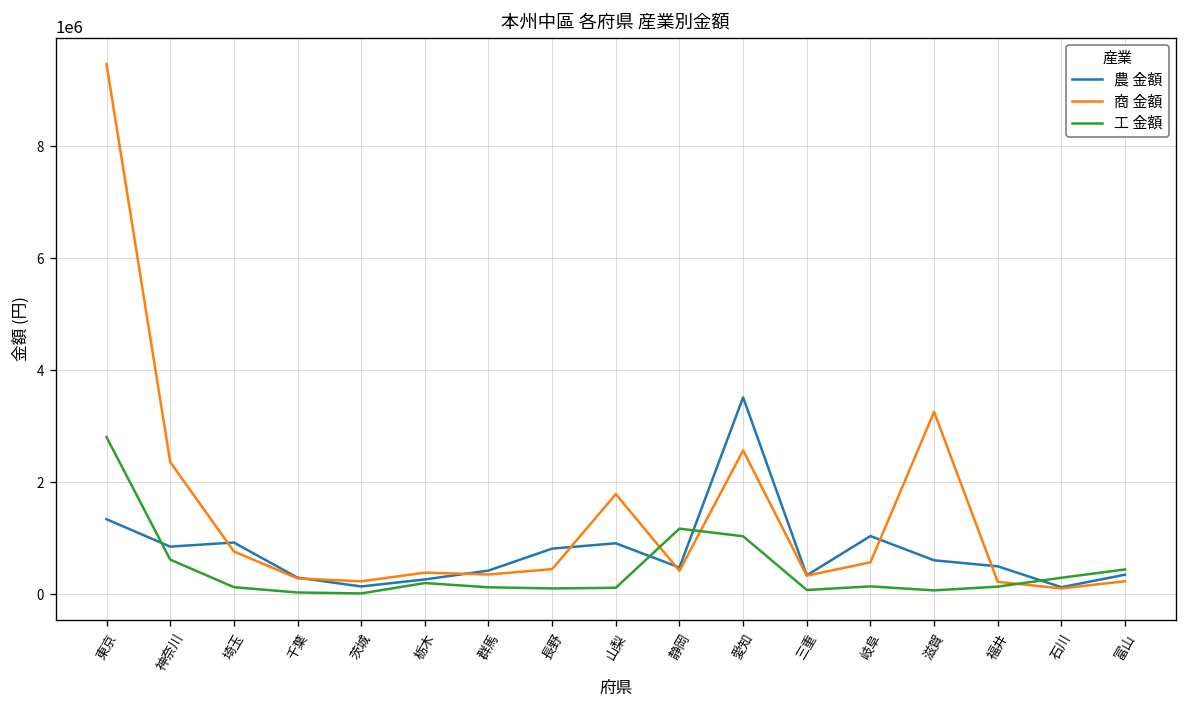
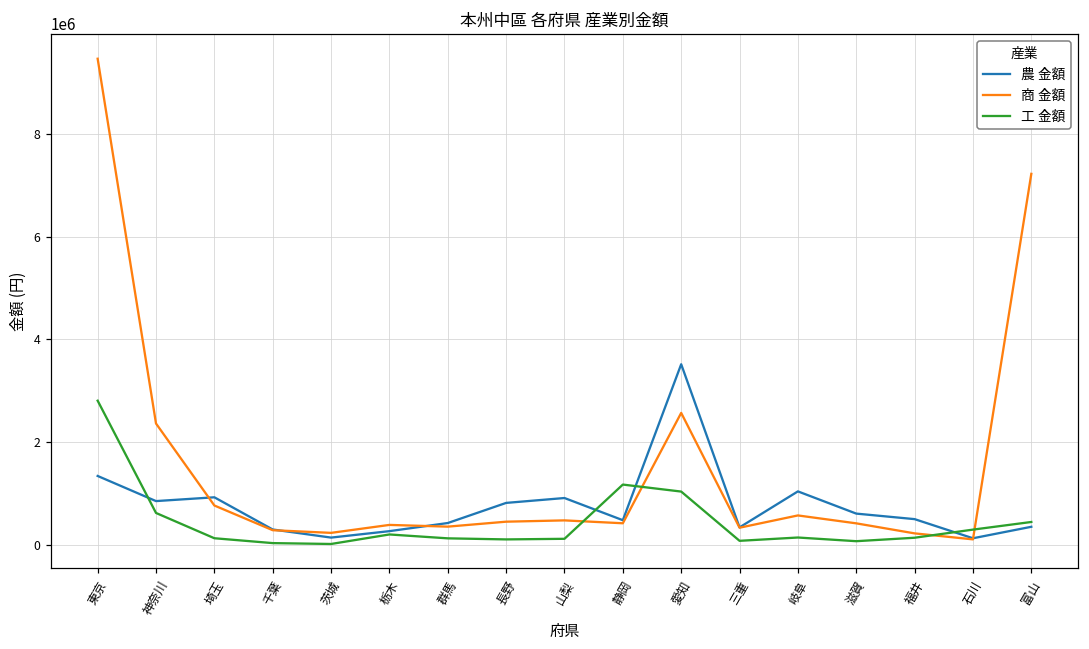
商 金額, 山梨: 1800000 -> 500000
商 金額, 滋賀: 3300000 -> 400000
商 金額, 富山: 200000 -> 7200000
